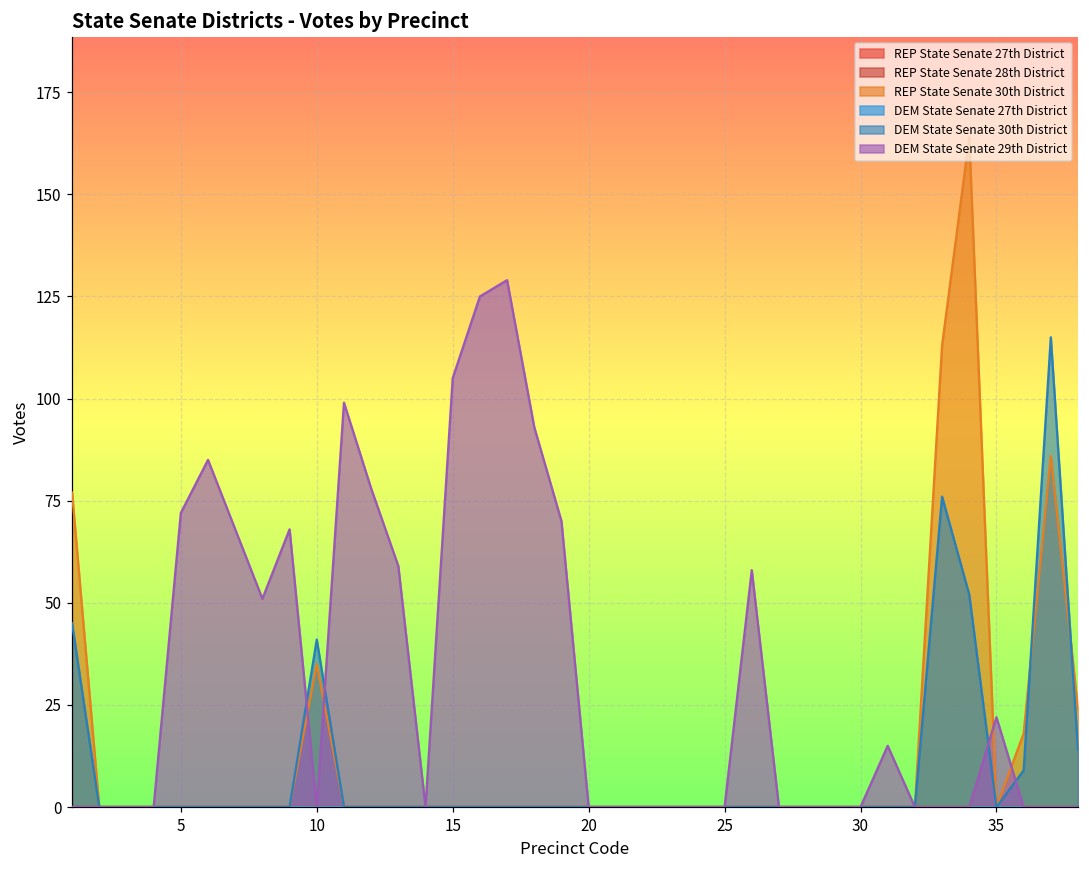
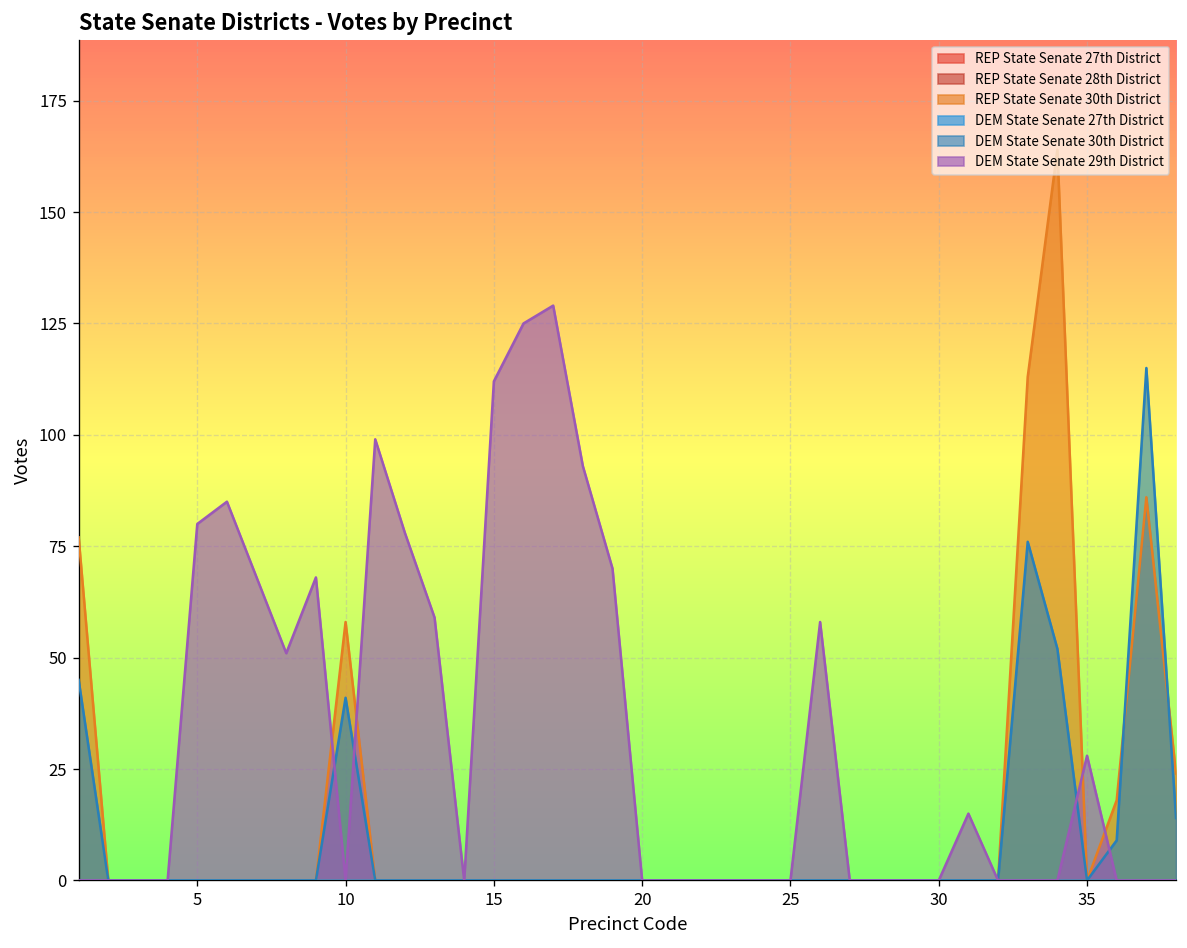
DEM State Senate 29th District, 5: 72 -> 80
REP State Senate 30th District, 10: 35 -> 58
DEM State Senate 29th District, 15: 105 -> 112
DEM State Senate 29th District, 35: 22 -> 28
